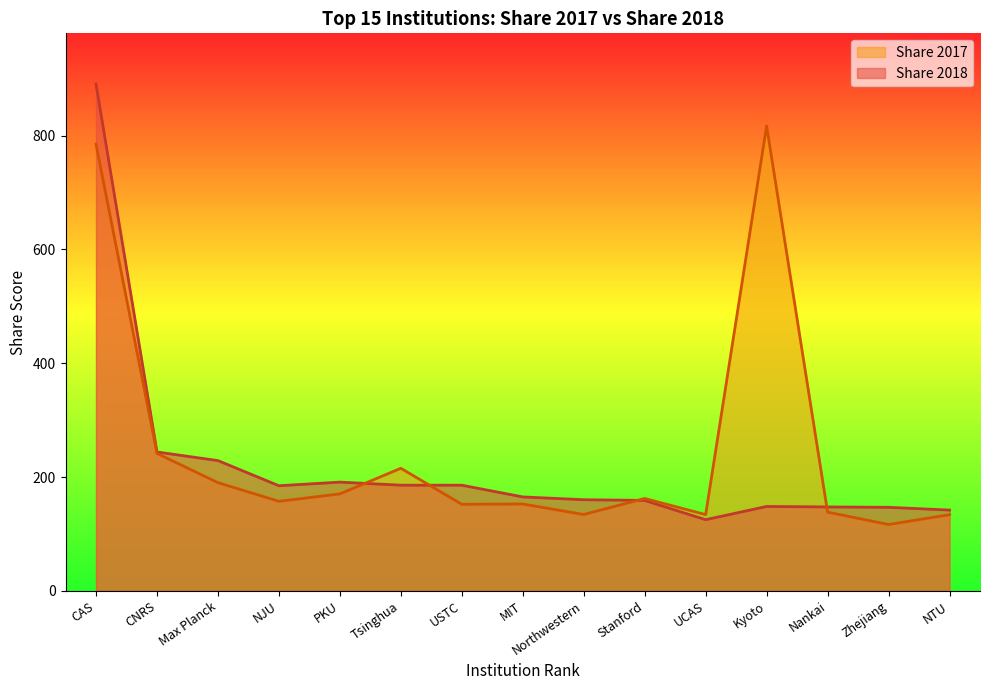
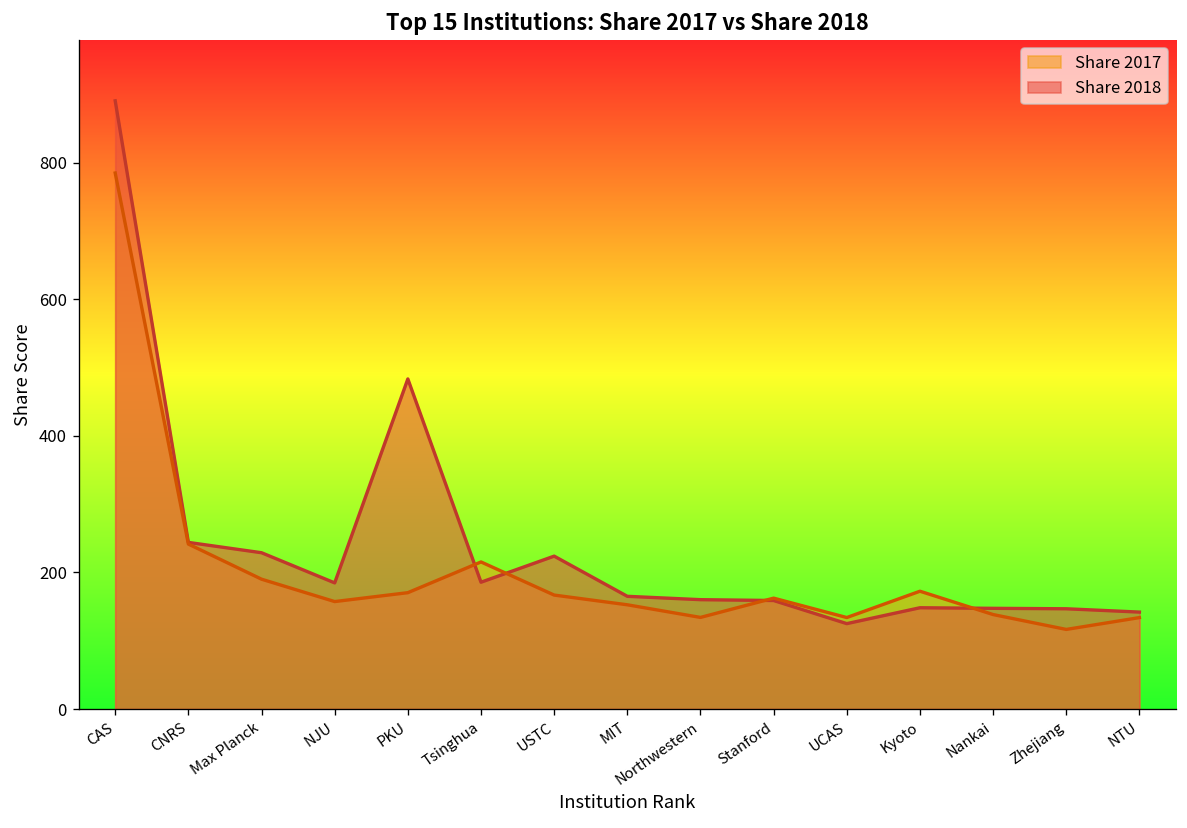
Share 2018, PKU: 190 -> 480
Share 2017, USTC: 150 -> 170
Share 2018, USTC: 190 -> 220
Share 2017, Kyoto: 820 -> 170
